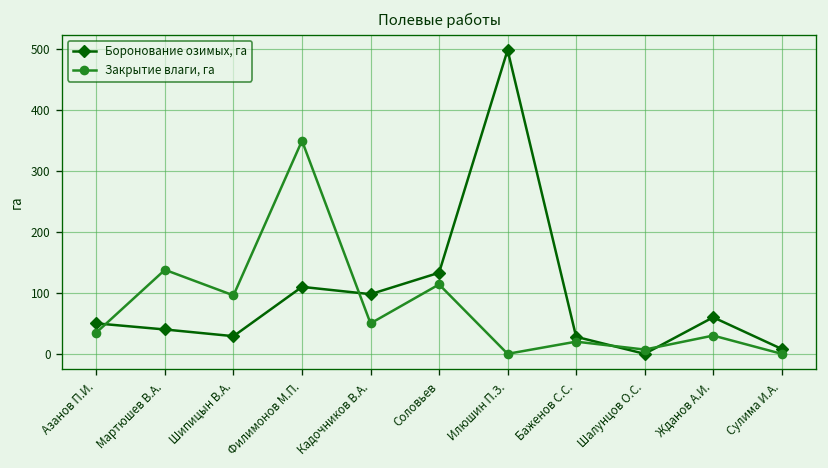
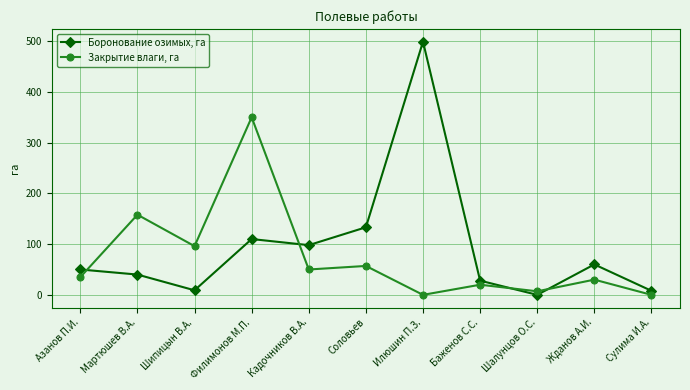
Закрытие влаги, га, Мартюшев В.А.: 140 -> 160
Боронование озимых, га, Шипицын В.А.: 30 -> 10
Закрытие влаги, га, Соловьев: 110 -> 60
